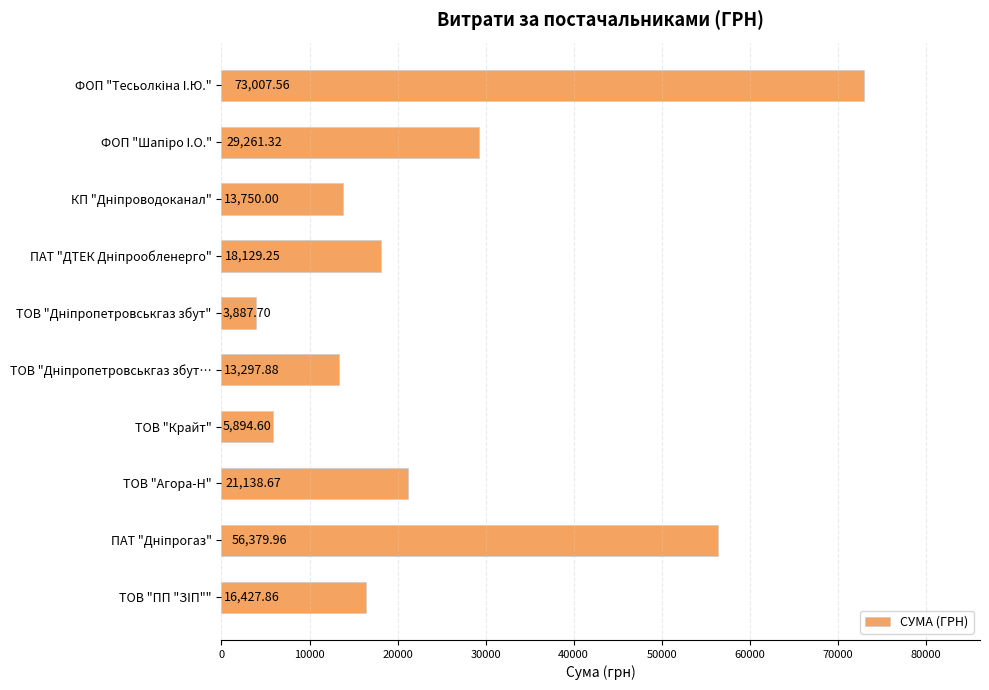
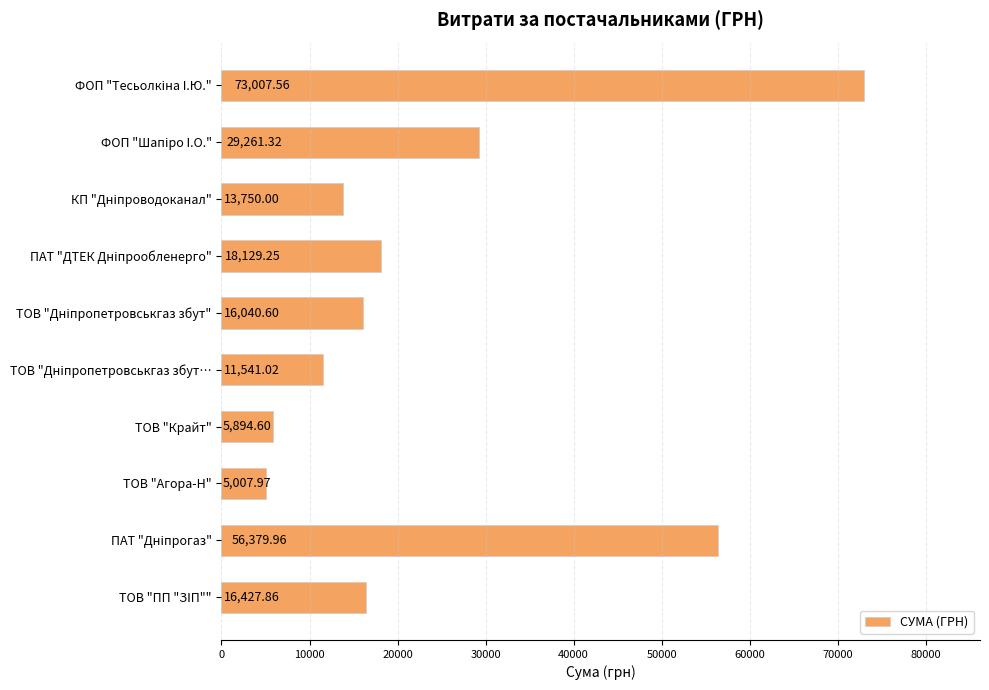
ТОВ "Дніпропетровськгаз збут": 3,887.70 -> 16,040.60
ТОВ "Дніпропетровськгаз збут…: 13,297.88 -> 11,541.02
ТОВ "Агора-Н": 21,138.67 -> 5,007.97
